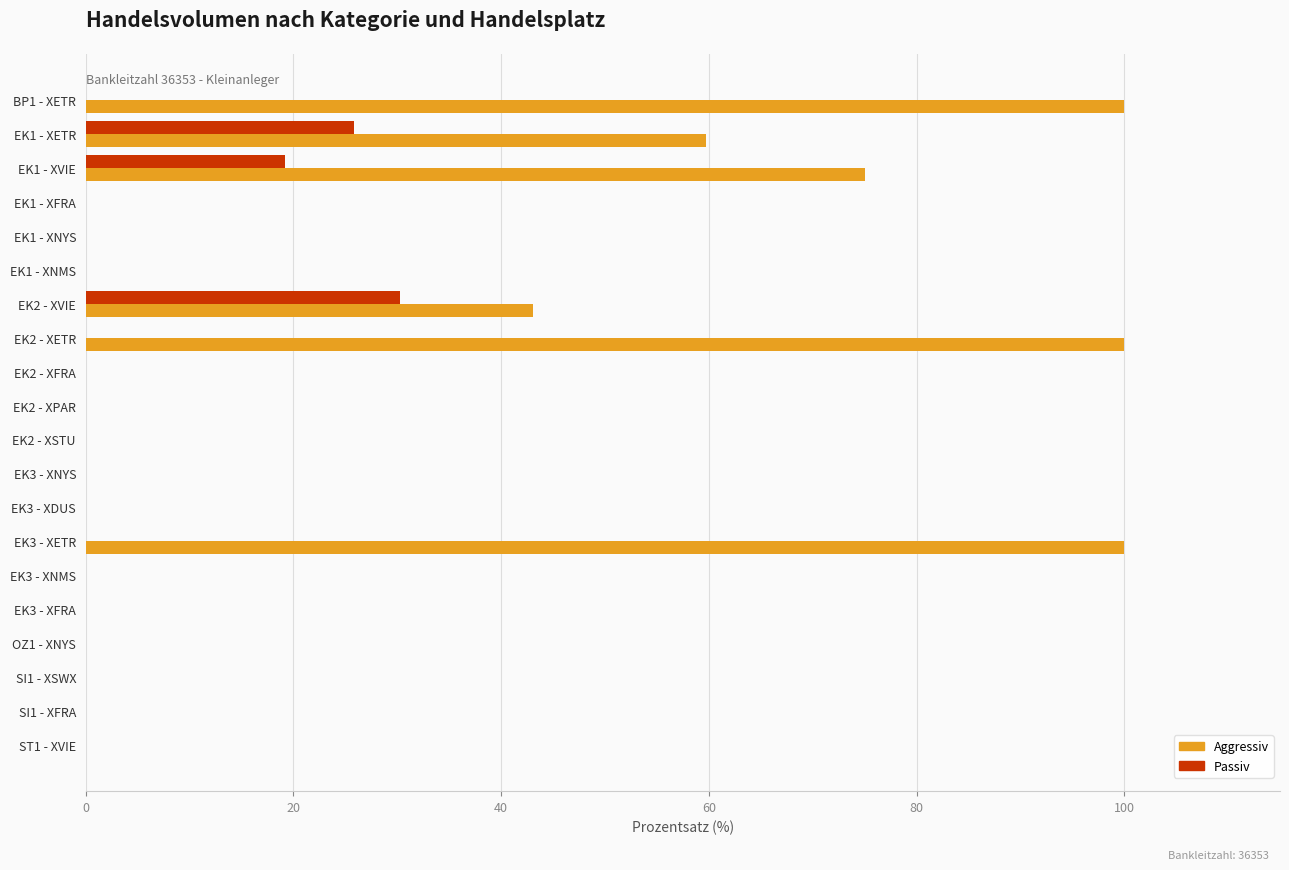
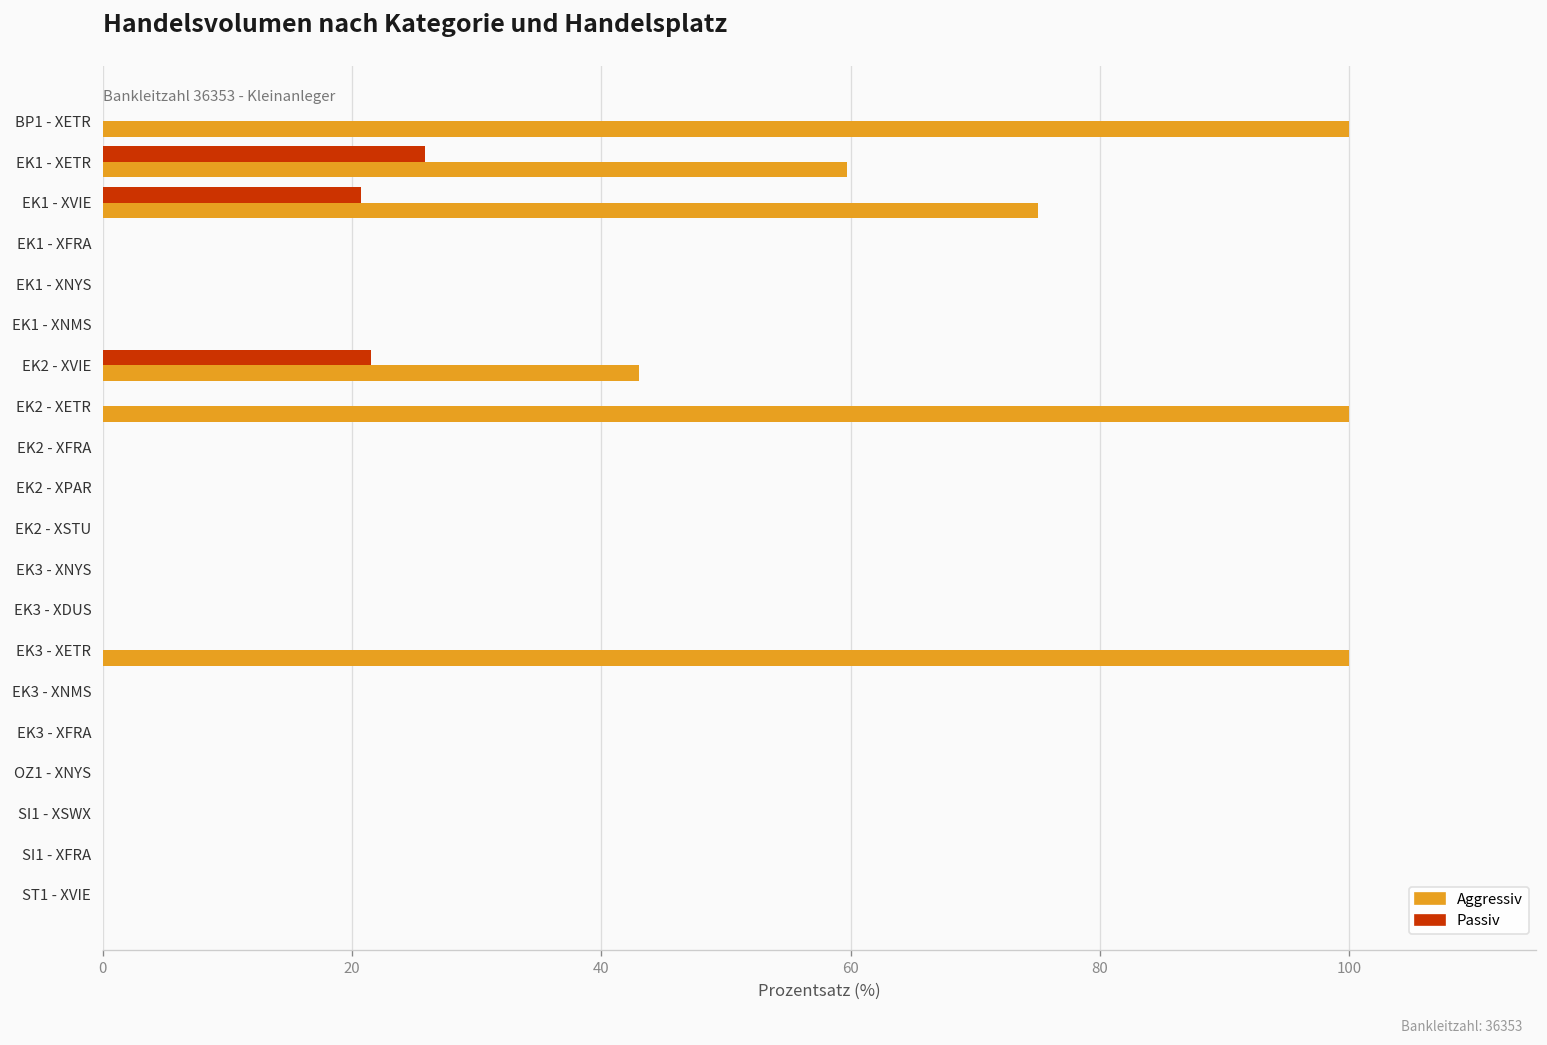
Passiv, EK1 - XVIE: 19.2 -> 20.7
Passiv, EK2 - XVIE: 30.2 -> 21.5
